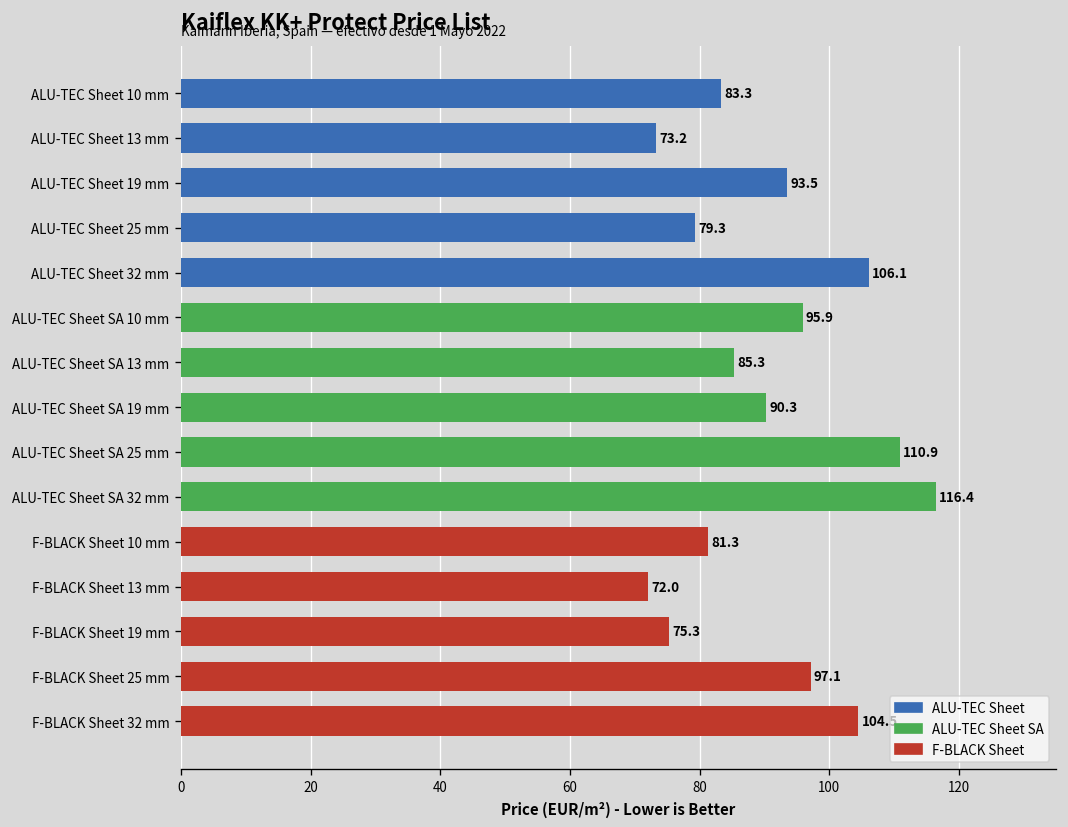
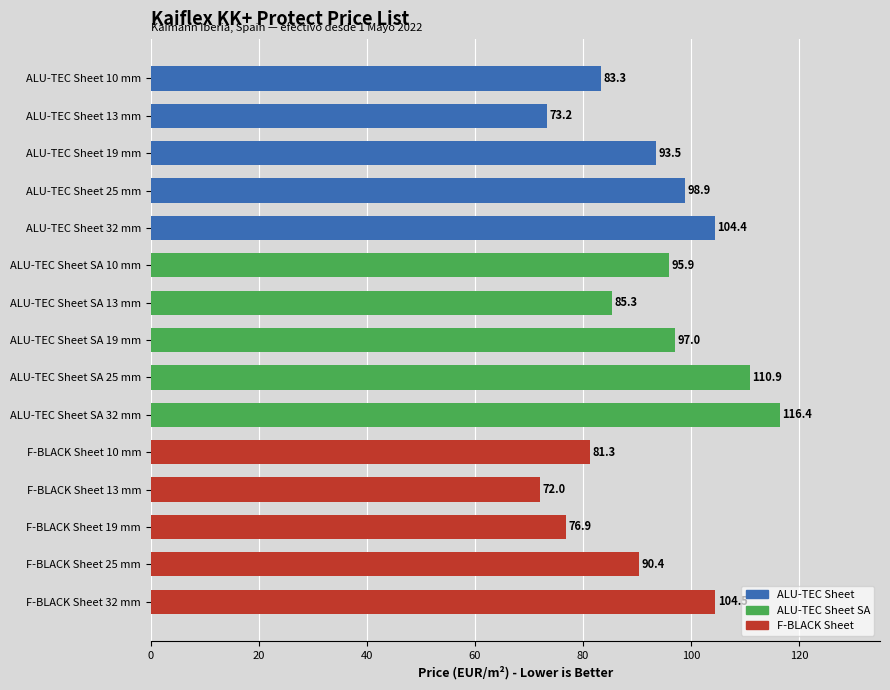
ALU-TEC Sheet 25 mm: 79.3 -> 98.9
ALU-TEC Sheet 32 mm: 106.1 -> 104.4
ALU-TEC Sheet SA 19 mm: 90.3 -> 97.0
F-BLACK Sheet 19 mm: 75.3 -> 76.9
F-BLACK Sheet 25 mm: 97.1 -> 90.4
